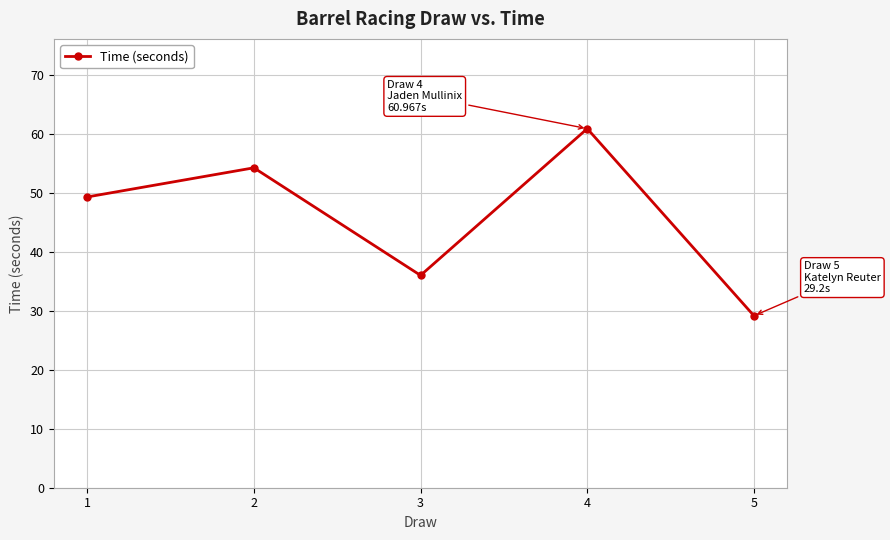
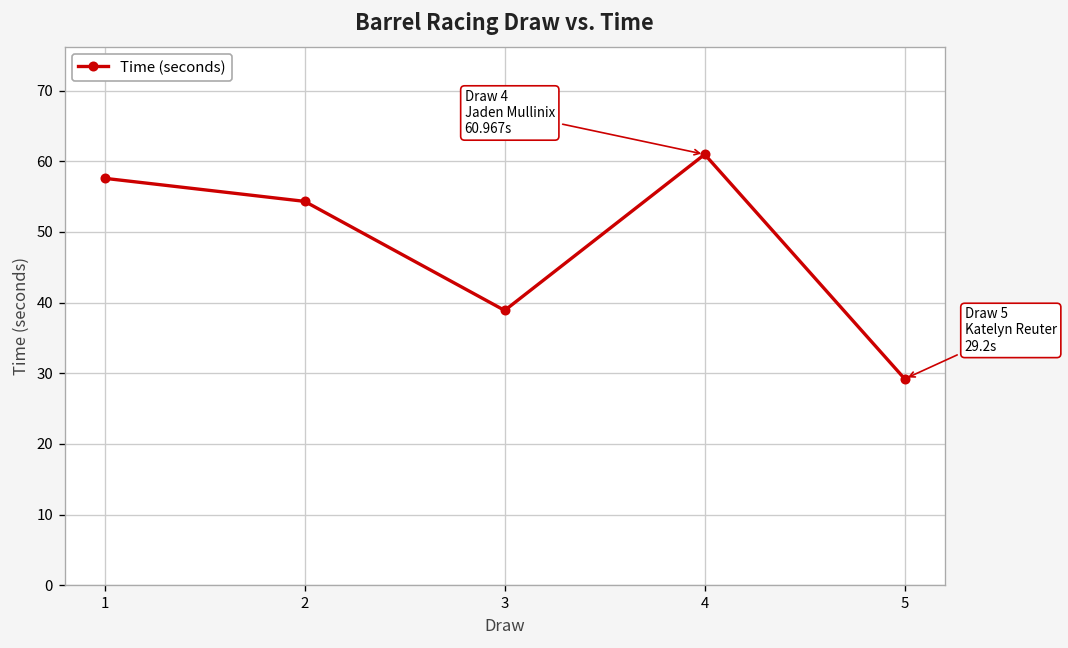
1: 49 -> 58
3: 36 -> 39
